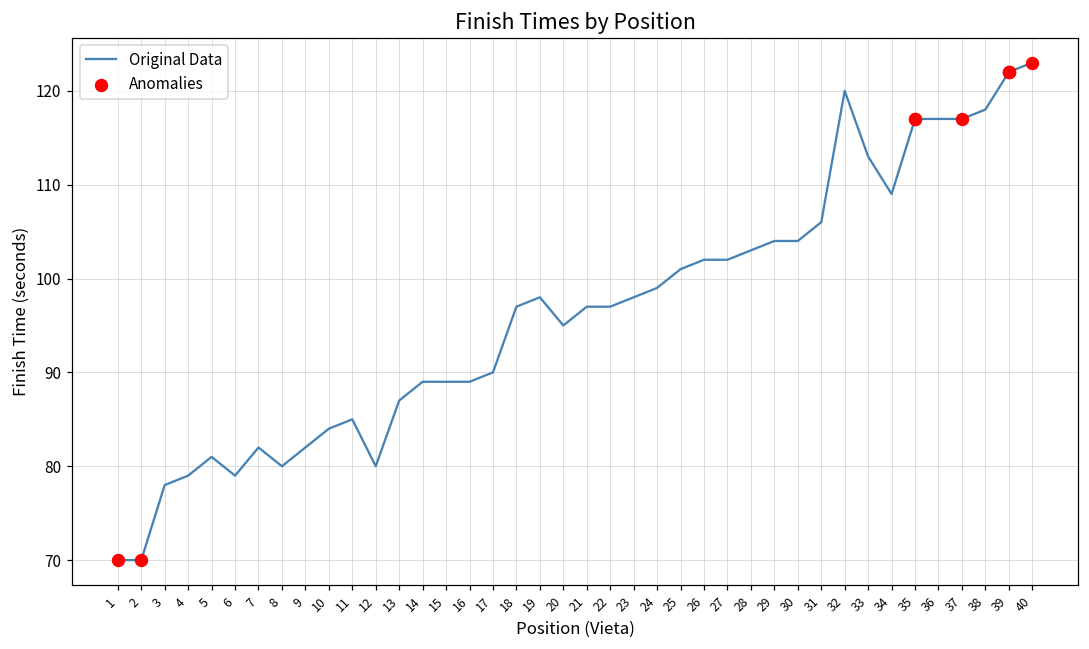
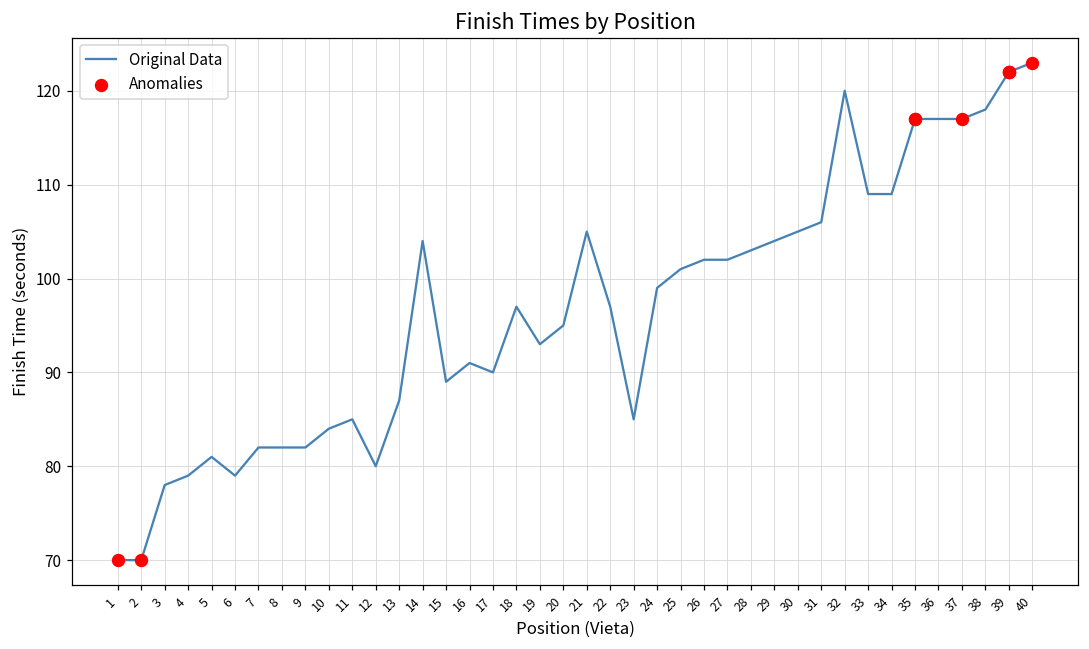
Original Data, 8: 80 -> 82
Original Data, 14: 89 -> 104
Original Data, 16: 89 -> 91
Original Data, 19: 98 -> 93
Original Data, 21: 97 -> 105
Original Data, 23: 98 -> 85
Original Data, 30: 104 -> 105
Original Data, 33: 113 -> 109
